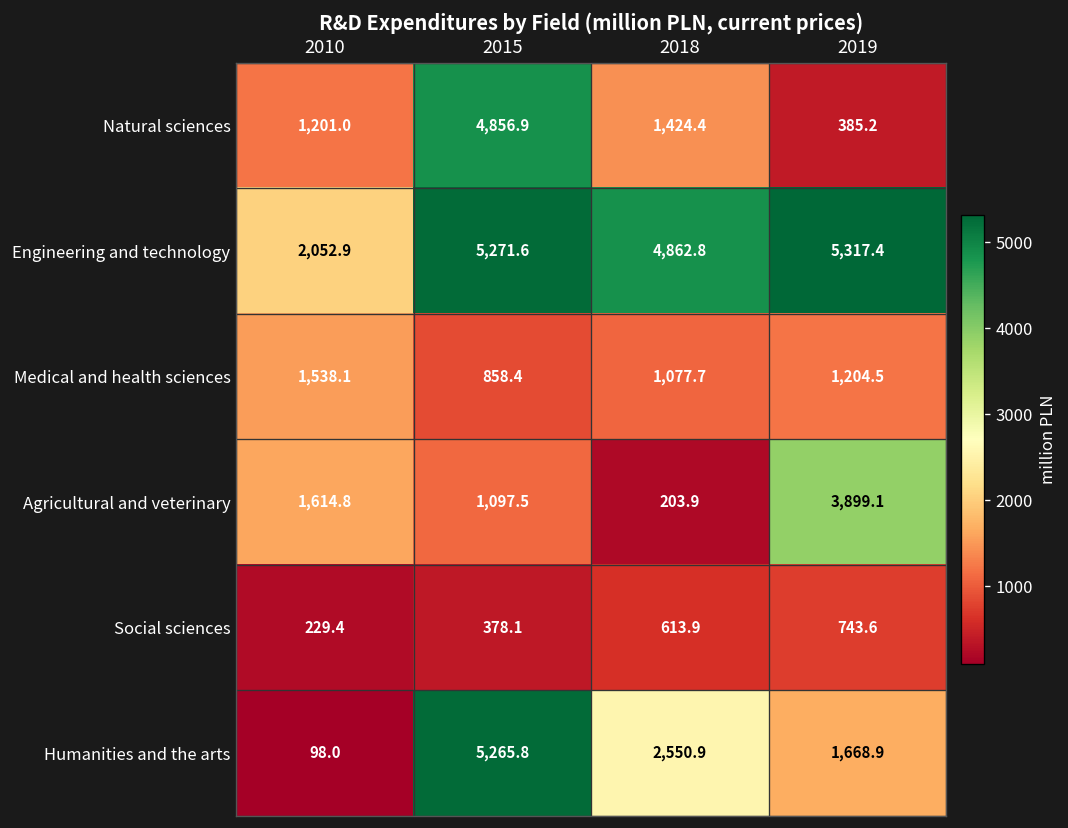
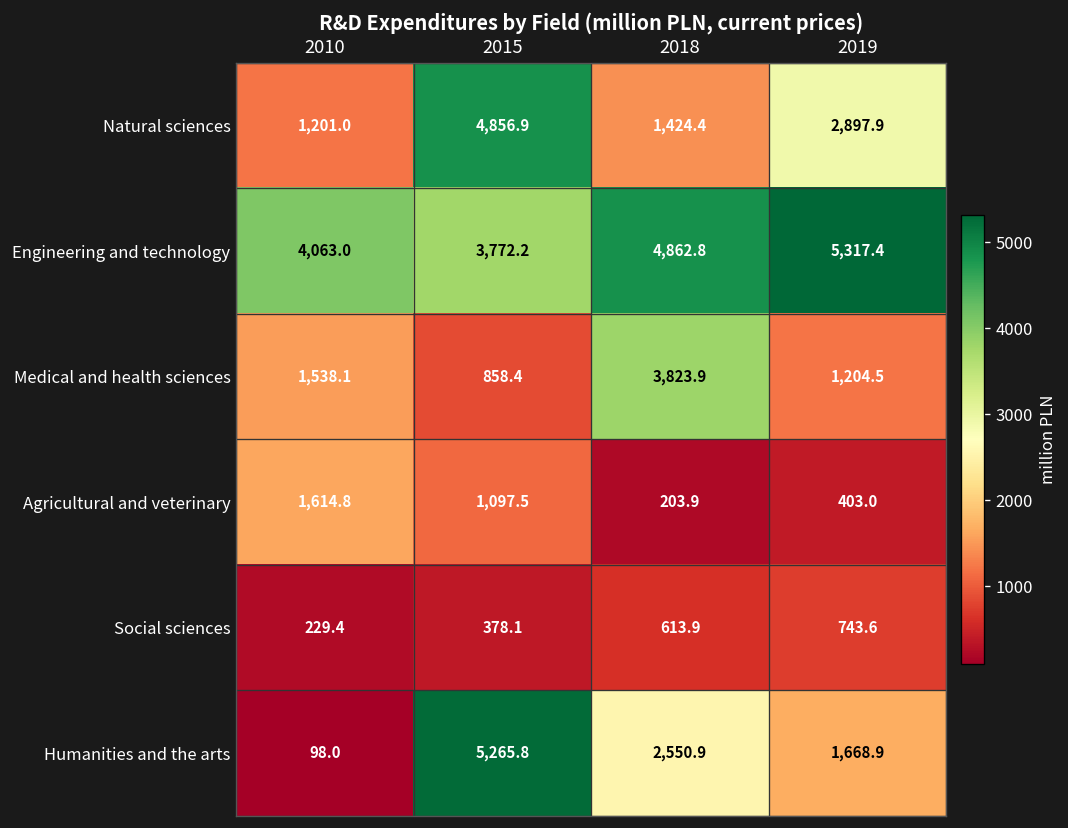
Natural sciences, 2019: 385.2 -> 2,897.9
Engineering and technology, 2010: 2,052.9 -> 4,063.0
Engineering and technology, 2015: 5,271.6 -> 3,772.2
Medical and health sciences, 2018: 1,077.7 -> 3,823.9
Agricultural and veterinary, 2019: 3,899.1 -> 403.0
